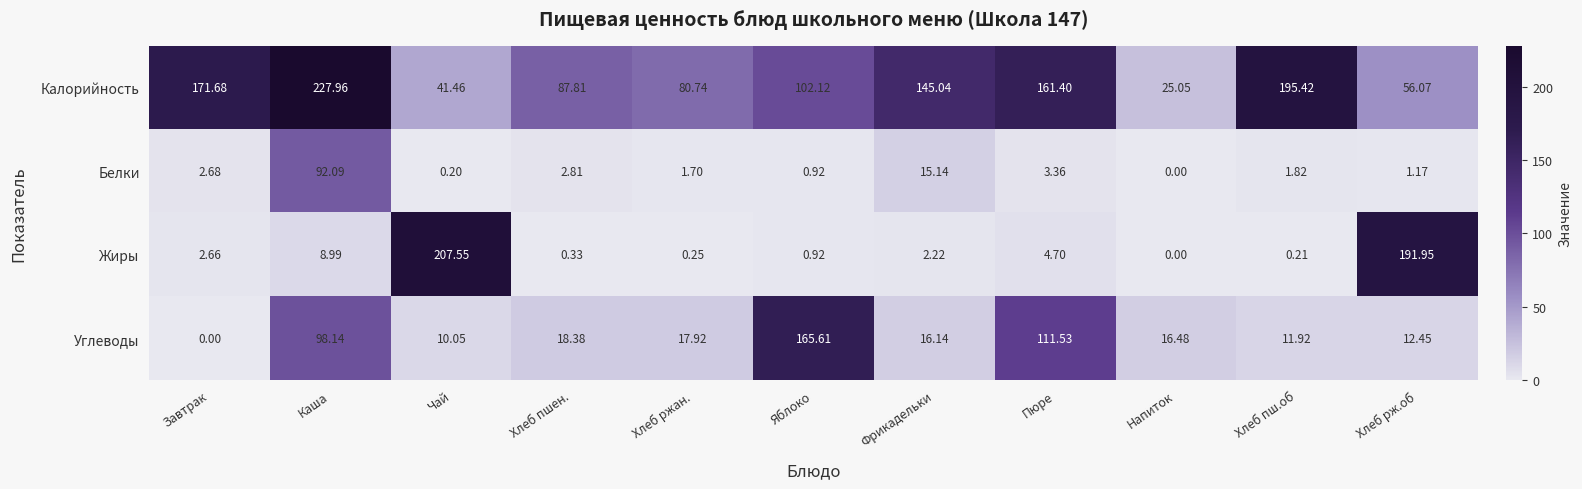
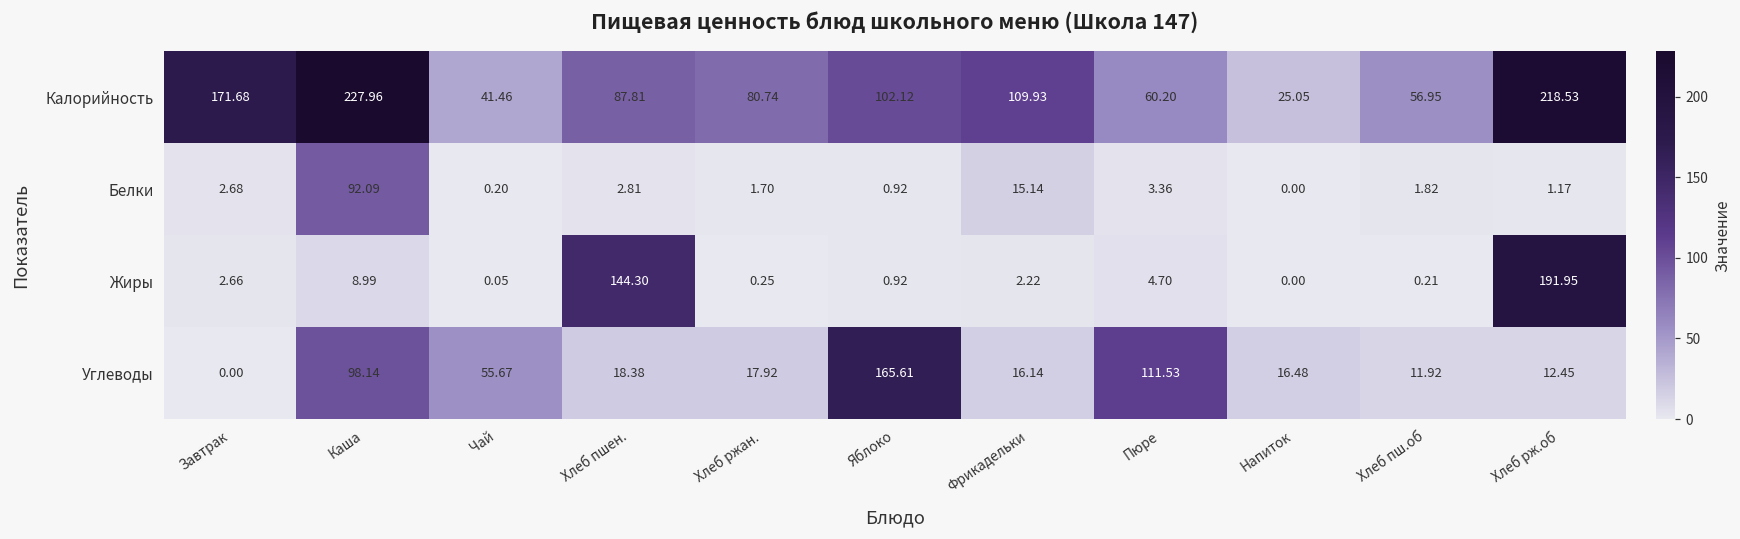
Калорийность, Фрикадельки: 145.04 -> 109.93
Калорийность, Пюре: 161.40 -> 60.20
Калорийность, Хлеб пш.об: 195.42 -> 56.95
Калорийность, Хлеб рж.об: 56.07 -> 218.53
Жиры, Чай: 207.55 -> 0.05
Жиры, Хлеб пшен.: 0.33 -> 144.30
Углеводы, Чай: 10.05 -> 55.67
